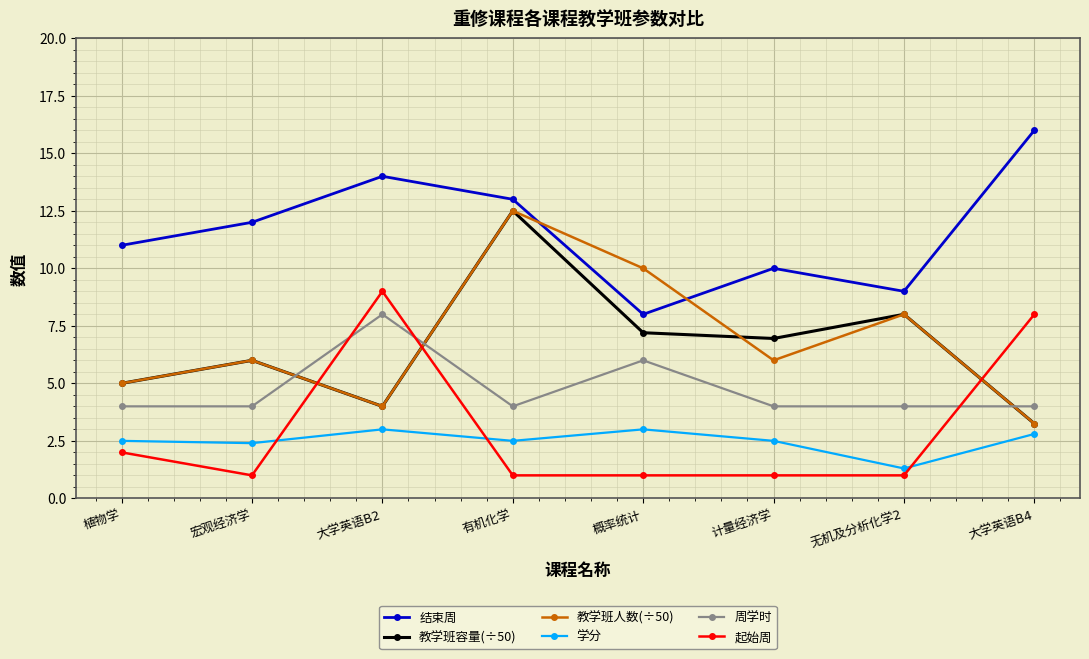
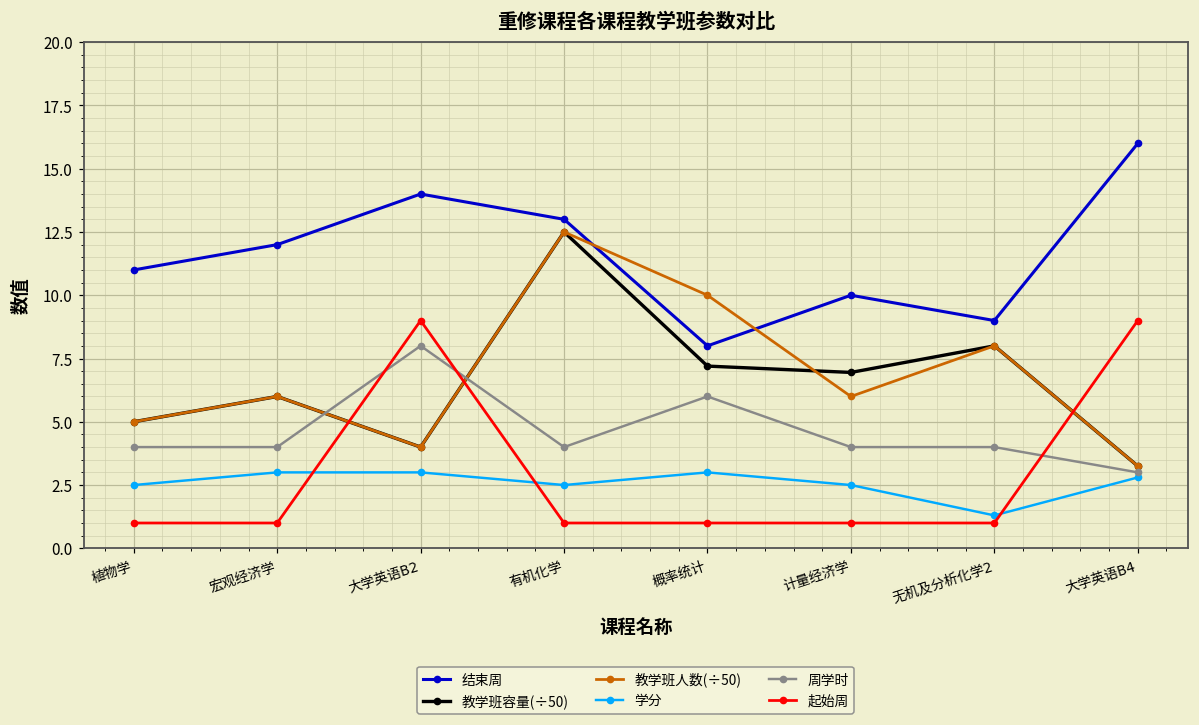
起始周, 植物学: 2 -> 1
学分, 宏观经济学: 2.4 -> 3.0
周学时, 大学英语B4: 4 -> 3
起始周, 大学英语B4: 8 -> 9
